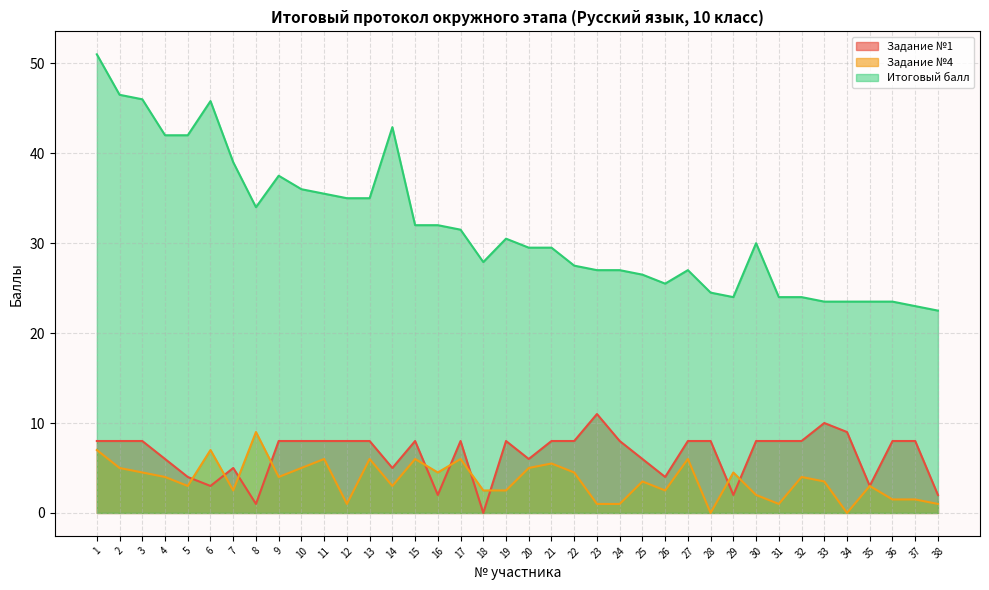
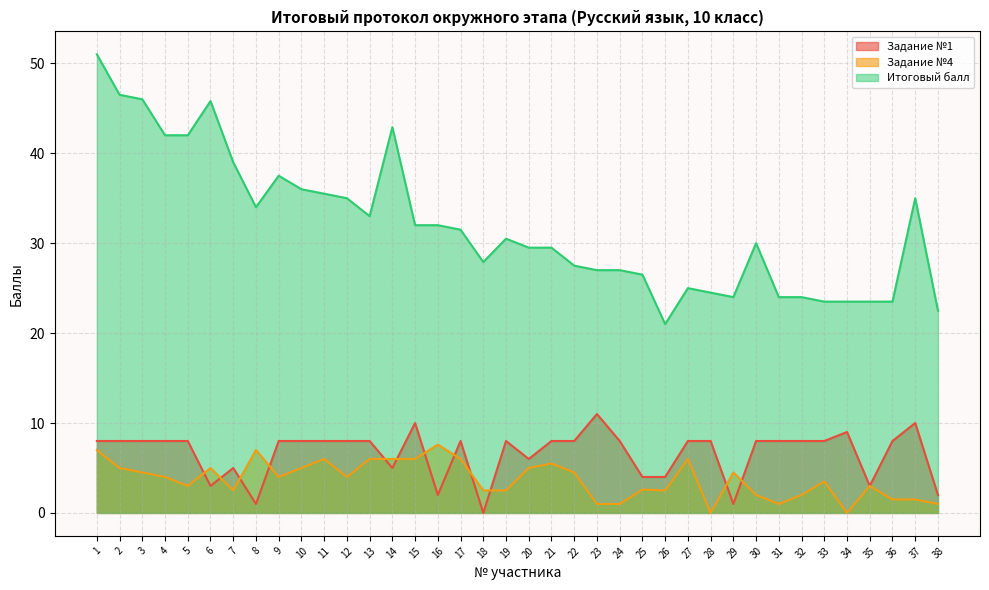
Задание №1, 4: 6 -> 8
Задание №1, 5: 4 -> 8
Задание №4, 6: 7 -> 5
Задание №4, 8: 9 -> 7
Задание №4, 12: 1 -> 4
Итоговый балл, 13: 35 -> 33
Задание №4, 14: 3 -> 6
Задание №1, 15: 8 -> 10
Задание №4, 16: 5 -> 8
Задание №1, 25: 6 -> 4
Задание №4, 25: 4 -> 3
Итоговый балл, 26: 26 -> 21
Итоговый балл, 27: 27 -> 25
Задание №1, 29: 2 -> 1
Задание №4, 32: 4 -> 2
Задание №1, 33: 10 -> 8
Задание №1, 37: 8 -> 10
Итоговый балл, 37: 23 -> 35
